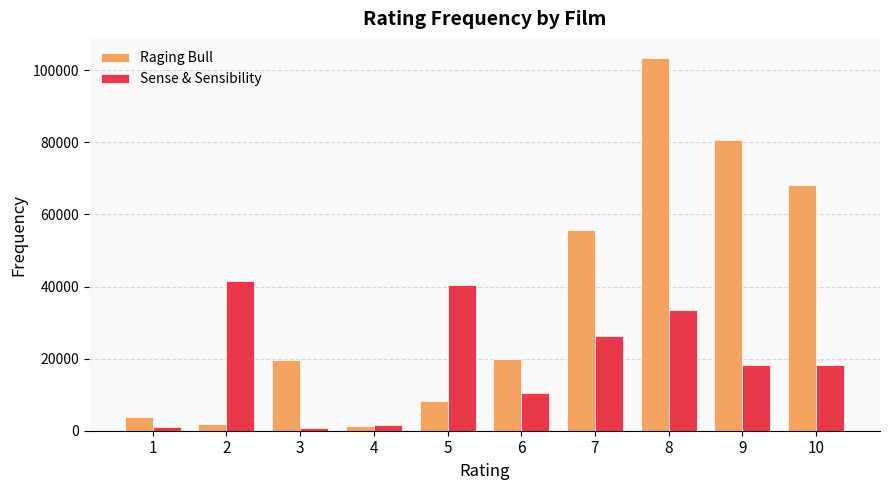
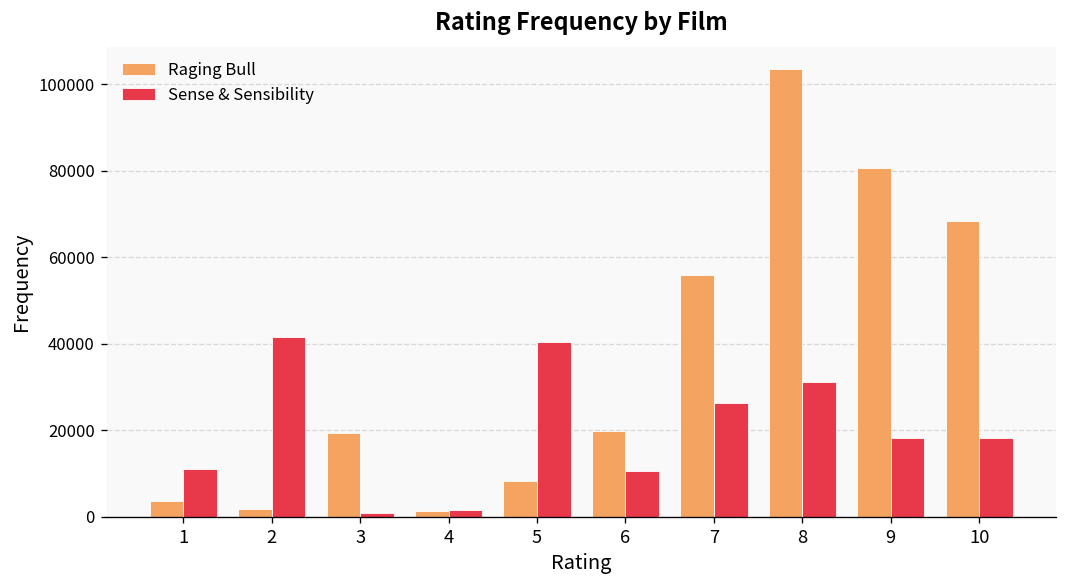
Sense & Sensibility, 1: 1000 -> 11000
Sense & Sensibility, 8: 34000 -> 31000
